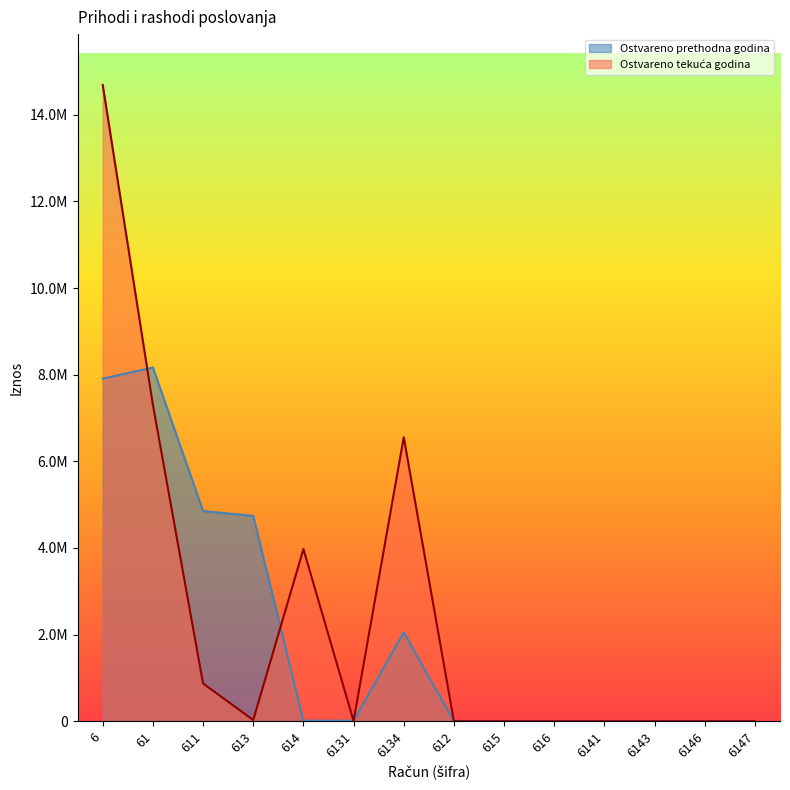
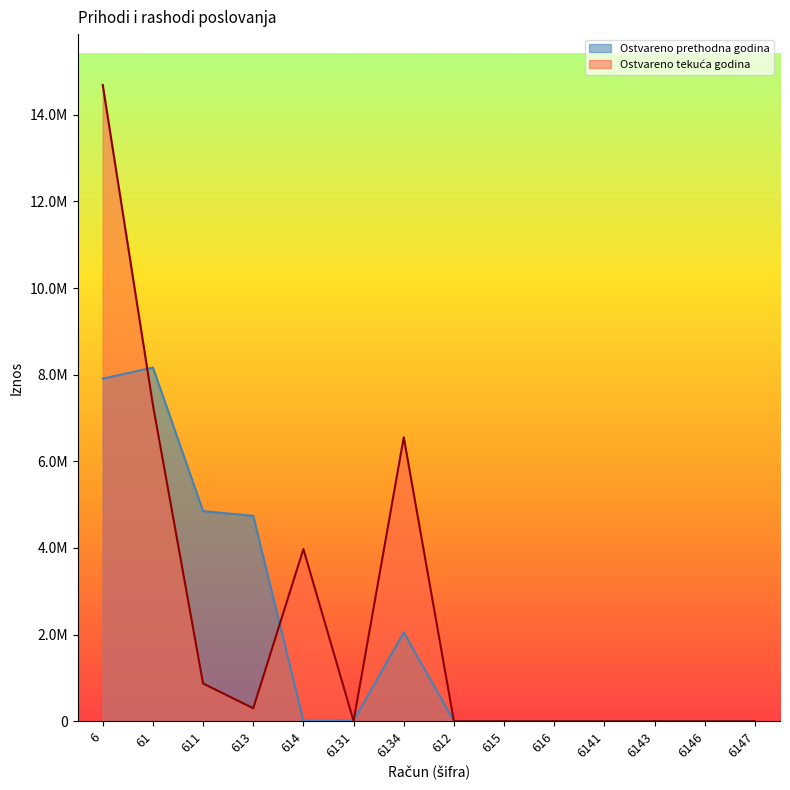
Ostvareno tekuća godina, 613: 0 -> 300000
